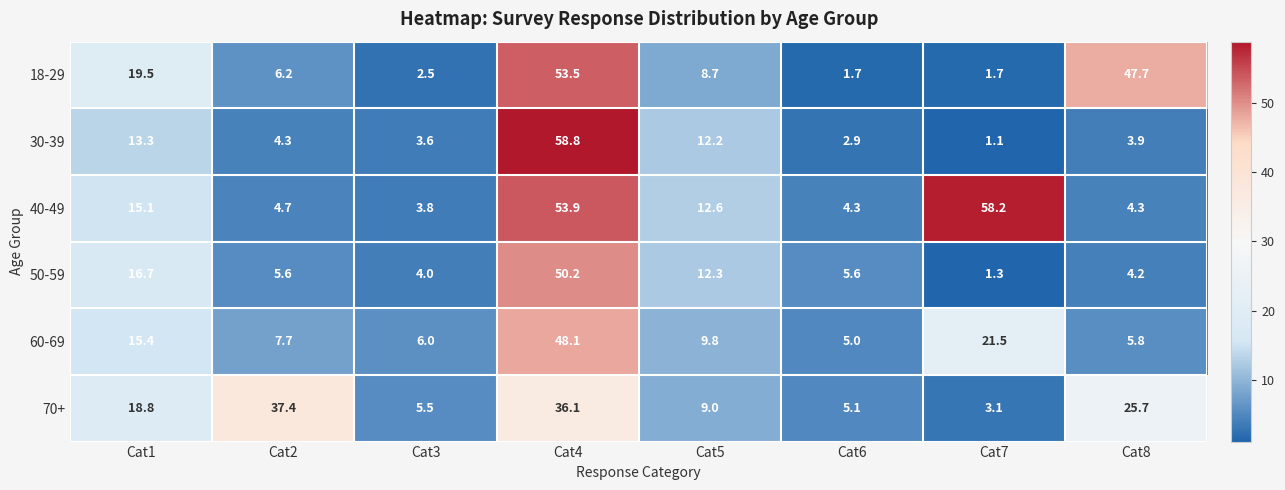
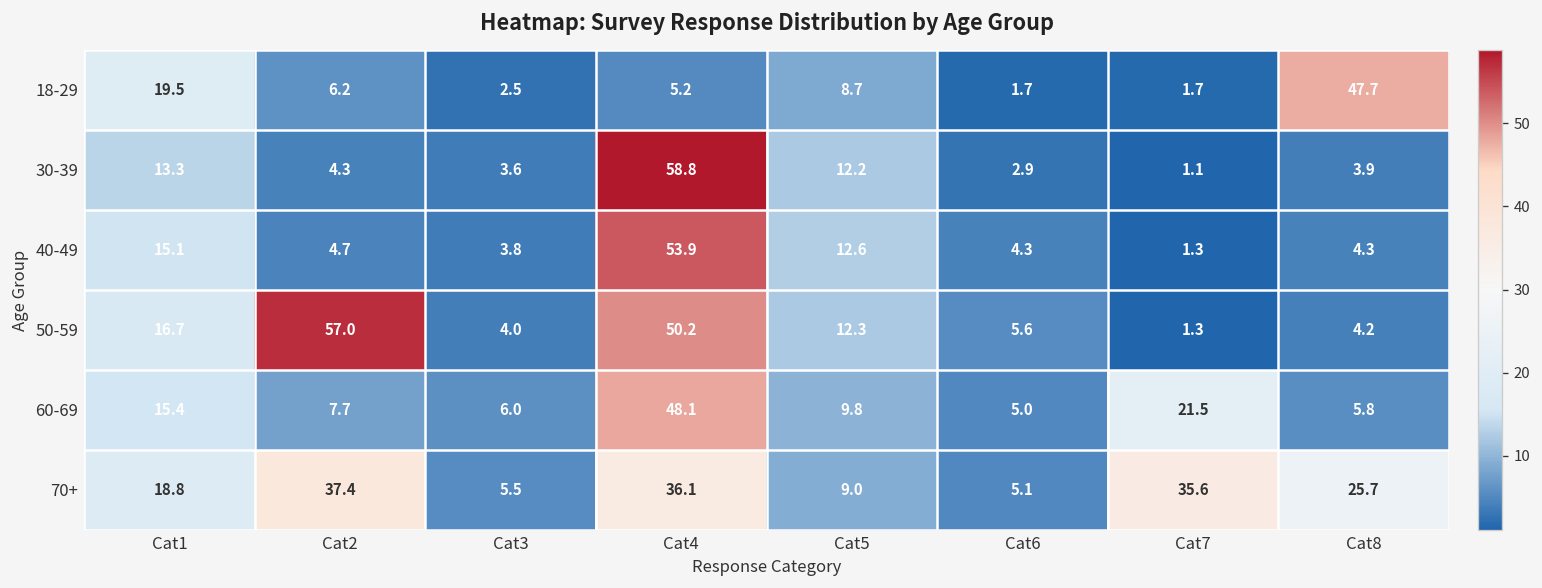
18-29, Cat4: 53.5 -> 5.2
40-49, Cat7: 58.2 -> 1.3
50-59, Cat2: 5.6 -> 57.0
70+, Cat7: 3.1 -> 35.6
